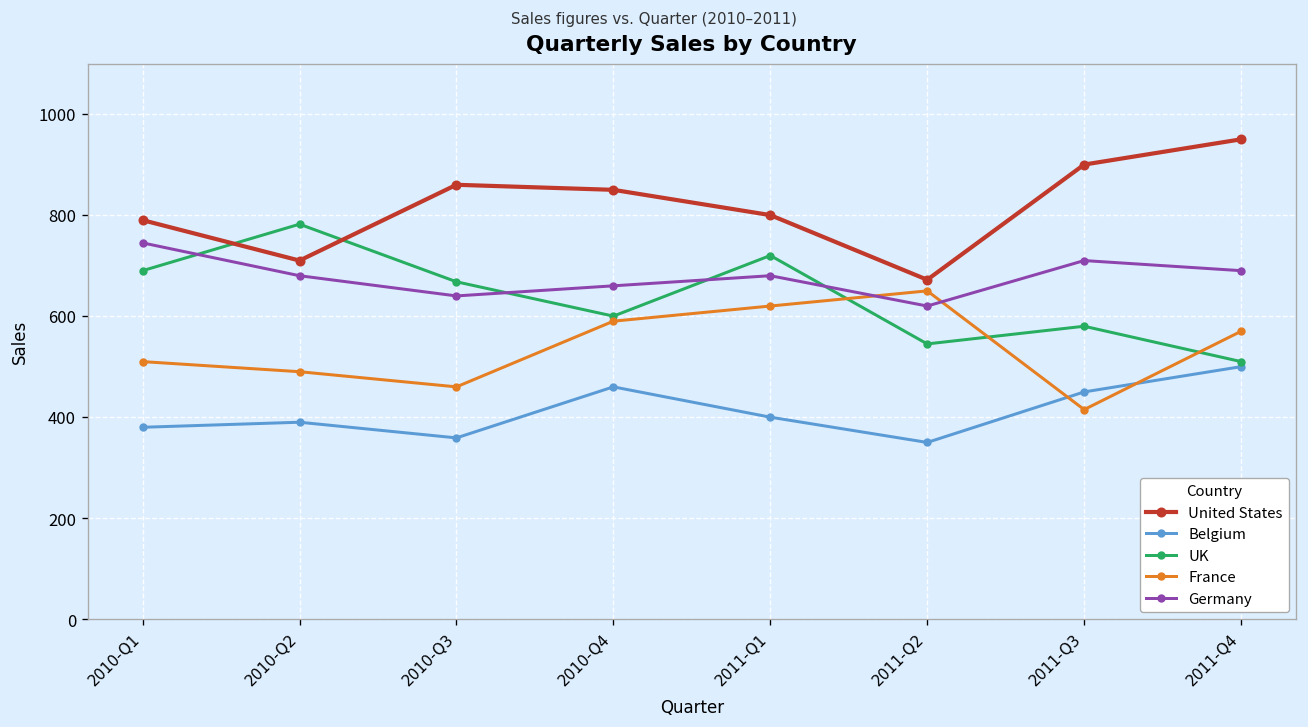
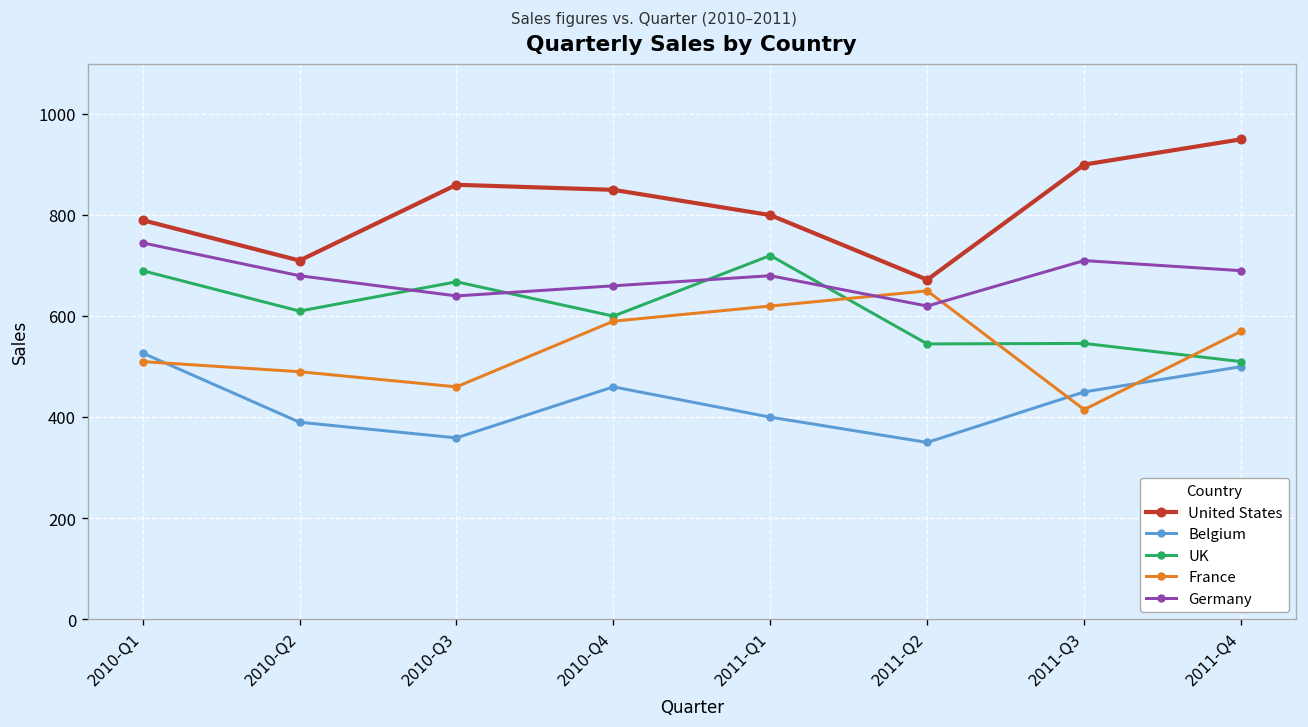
Belgium, 2010-Q1: 380 -> 530
UK, 2010-Q2: 780 -> 610
UK, 2011-Q3: 580 -> 550
